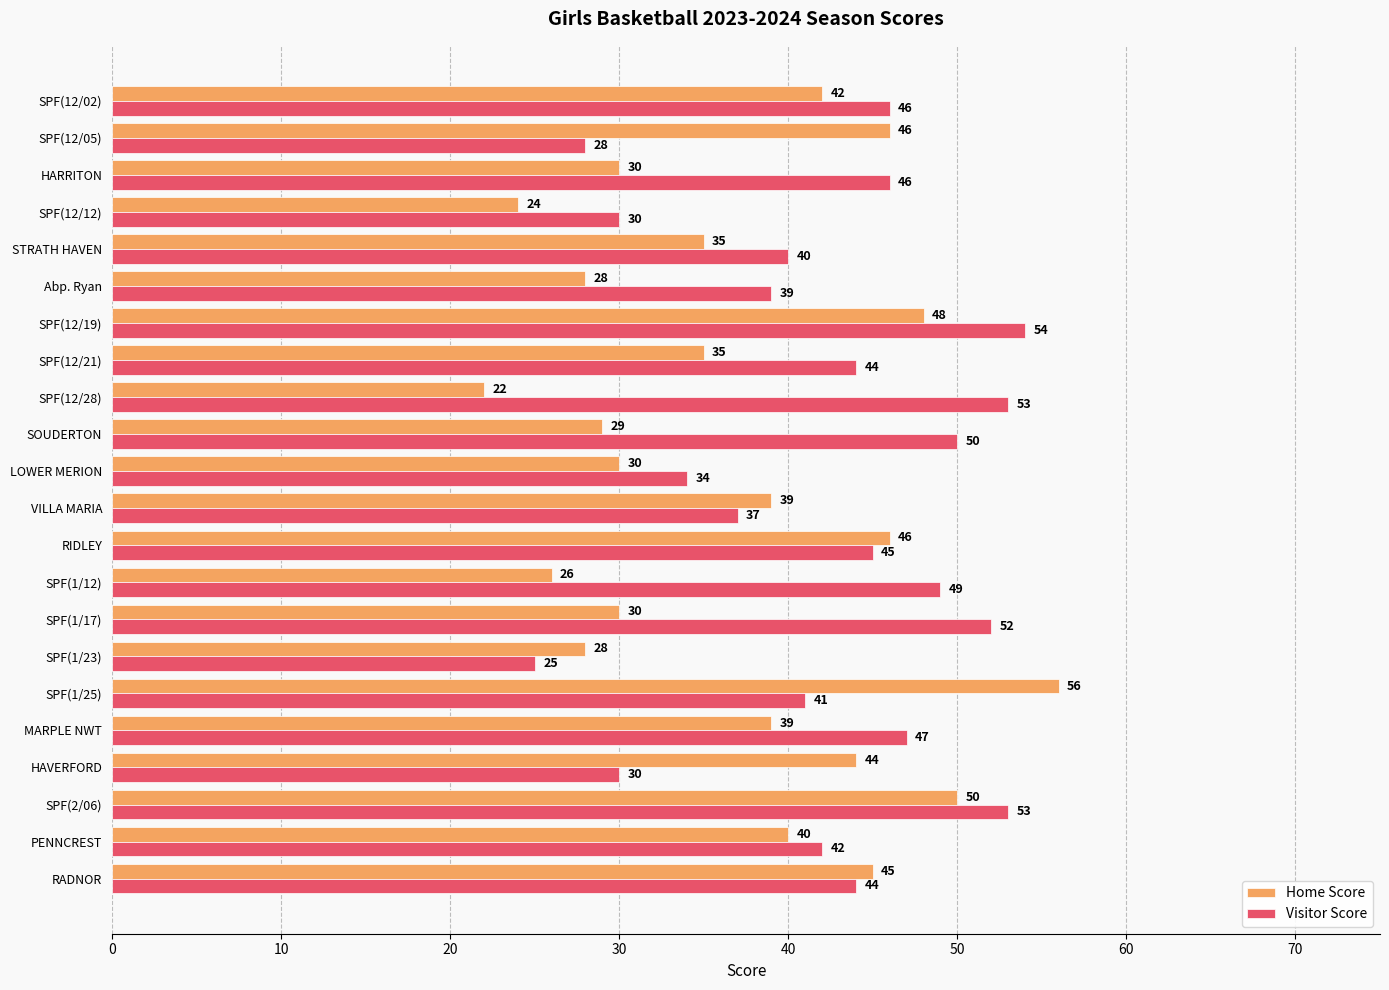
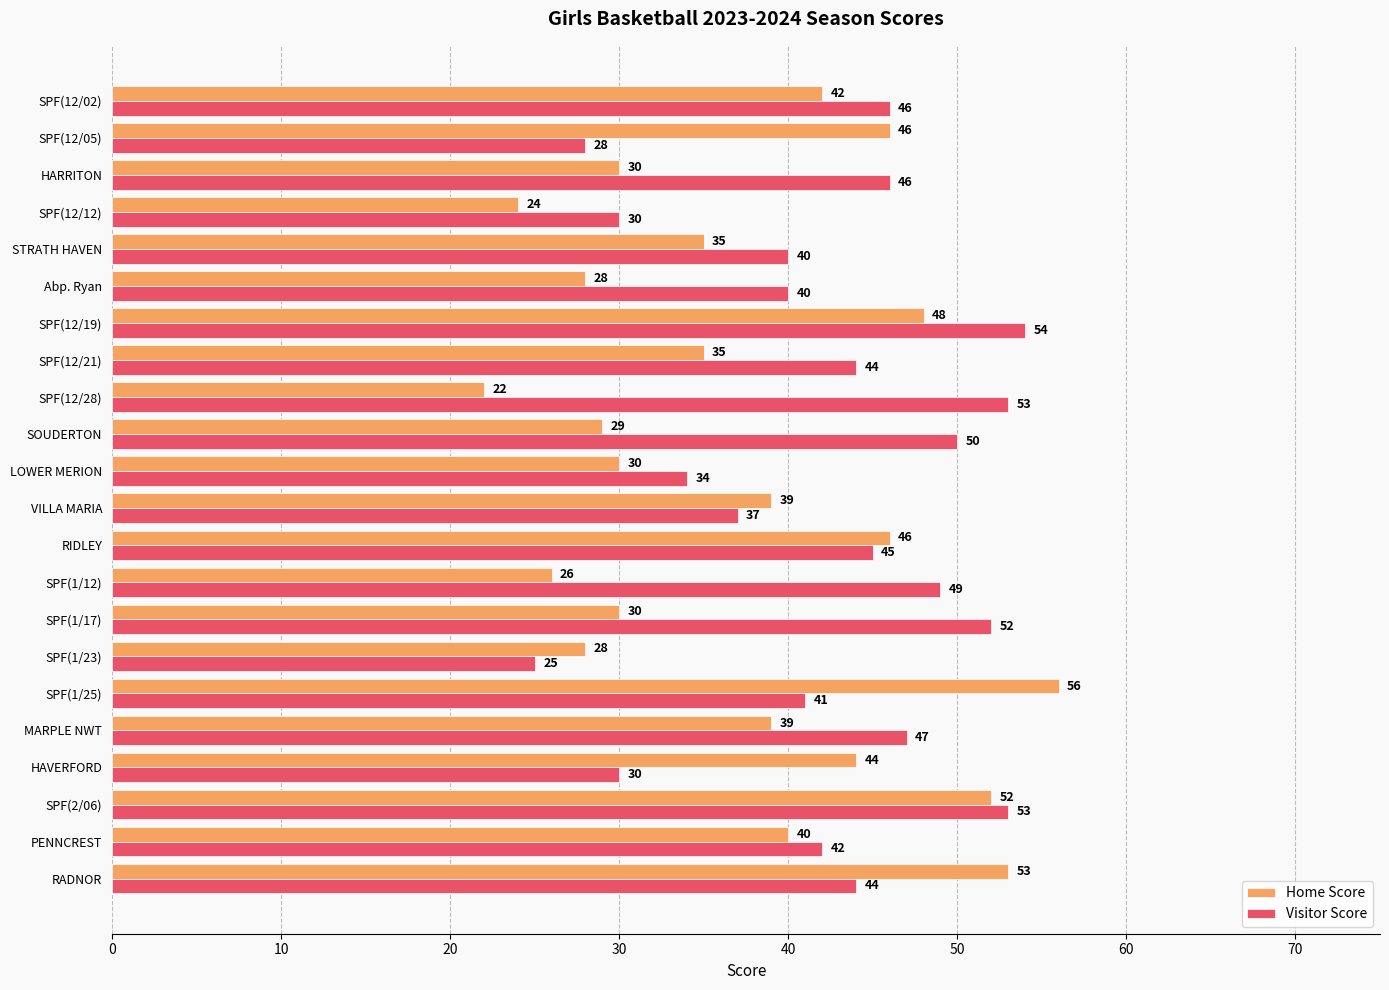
Visitor Score, Abp. Ryan: 39 -> 40
Home Score, SPF(2/06): 50 -> 52
Home Score, RADNOR: 45 -> 53
